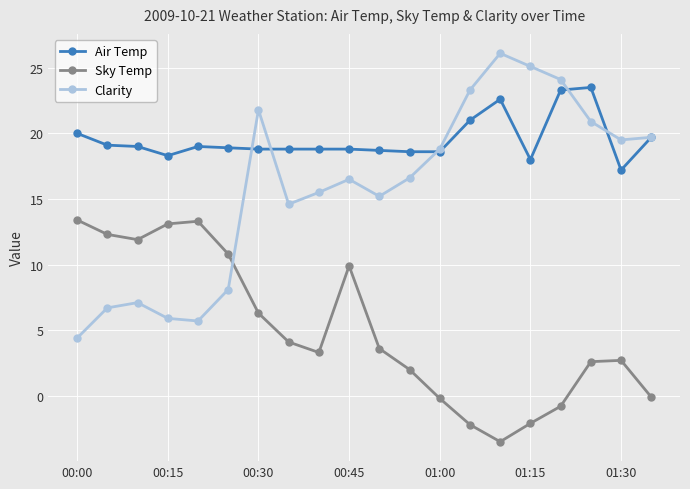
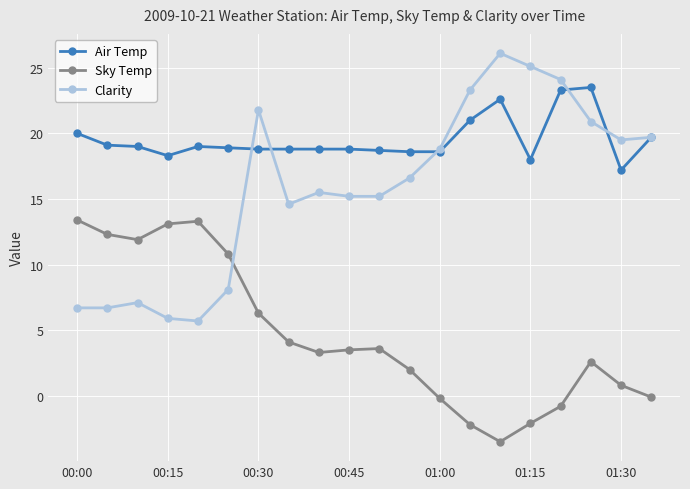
Clarity, 00:00: 4.4 -> 6.7
Sky Temp, 00:45: 9.9 -> 3.5
Clarity, 00:45: 16.5 -> 15.2
Sky Temp, 01:30: 2.7 -> 0.8
